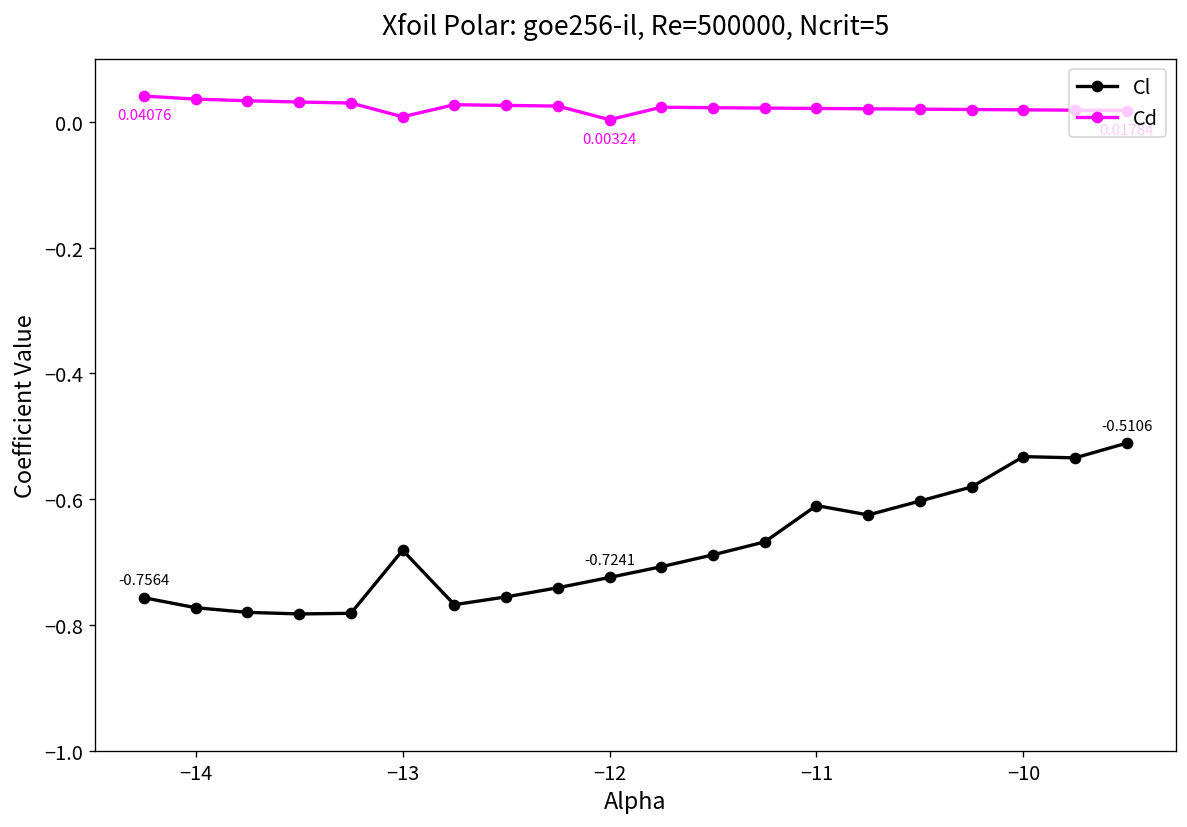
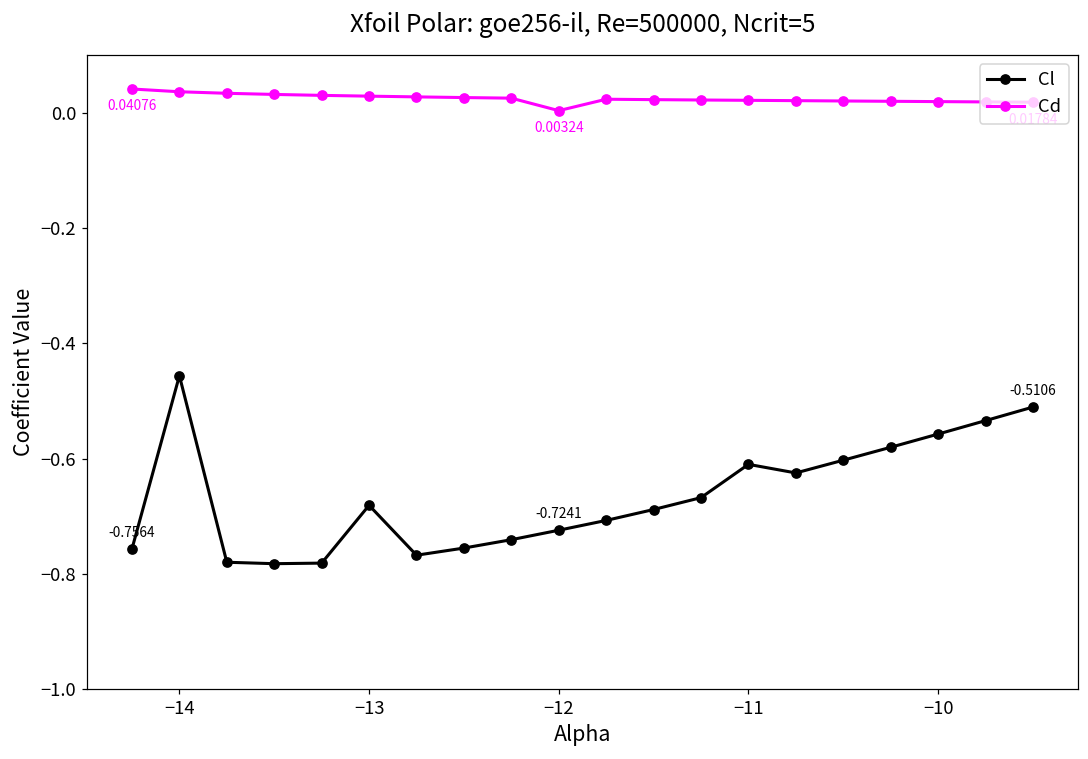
Cl, −14: -0.77 -> -0.46
Cd, −13: 0.01 -> 0.03
Cl, −10: -0.53 -> -0.56
